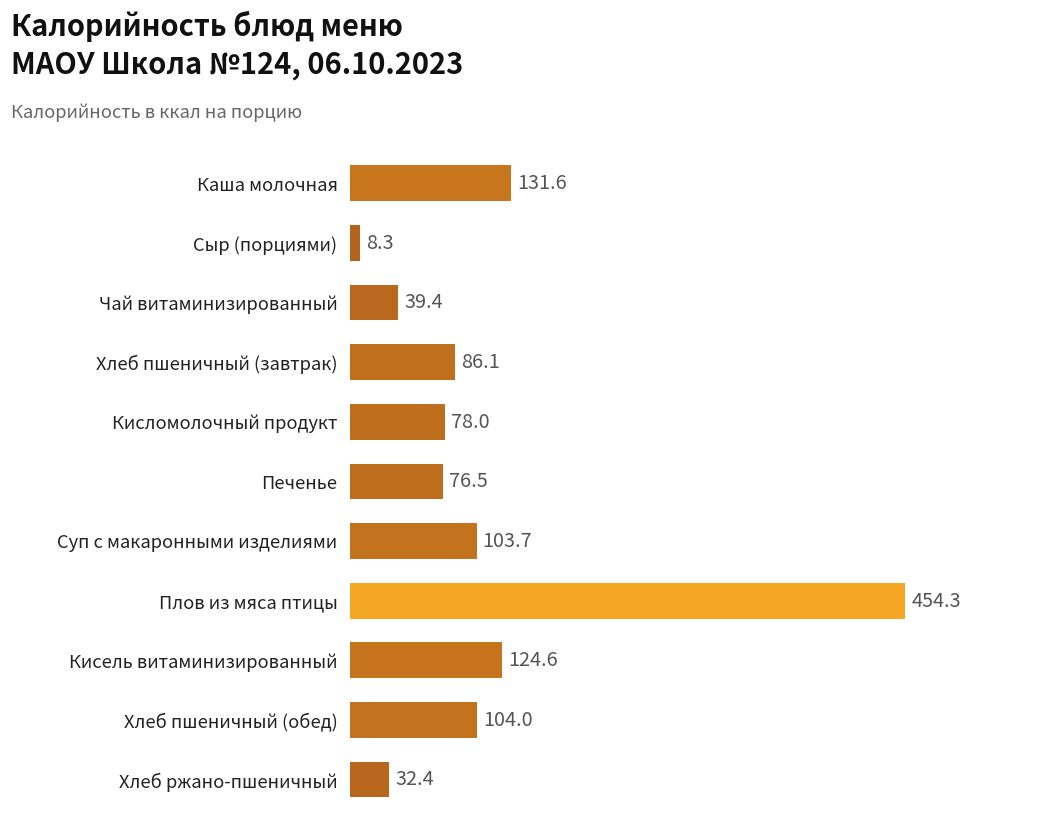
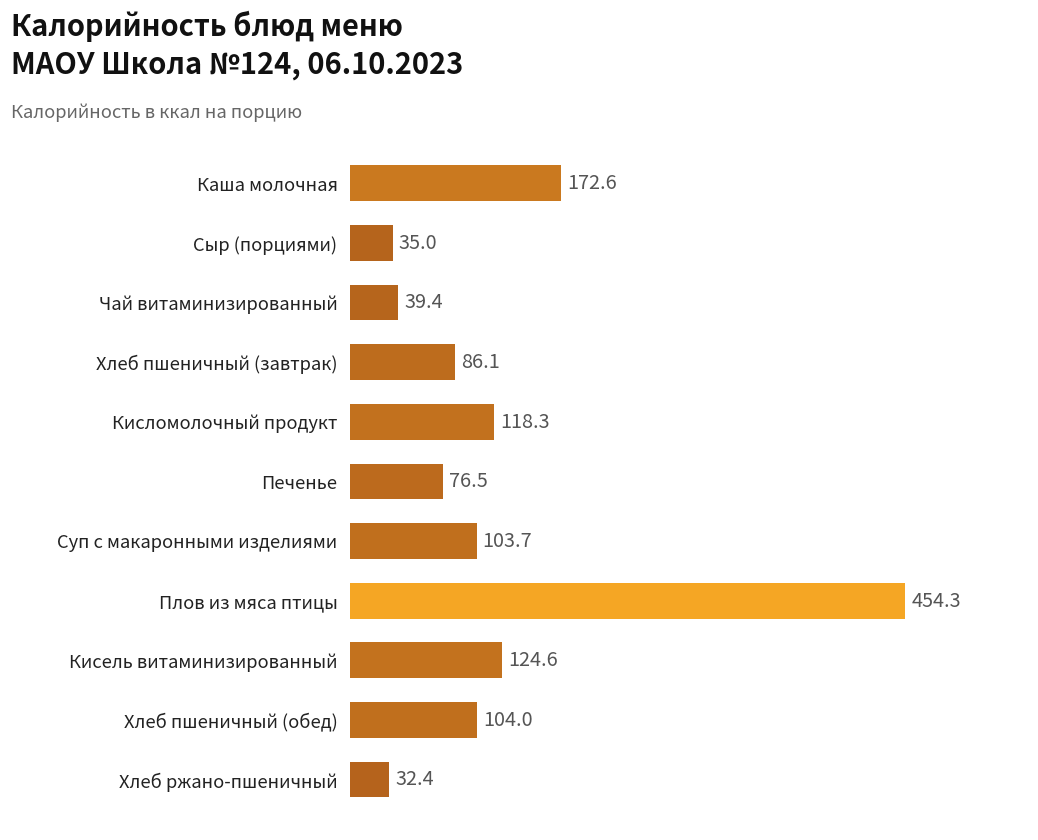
Каша молочная: 131.6 -> 172.6
Сыр (порциями): 8.3 -> 35.0
Кисломолочный продукт: 78.0 -> 118.3
